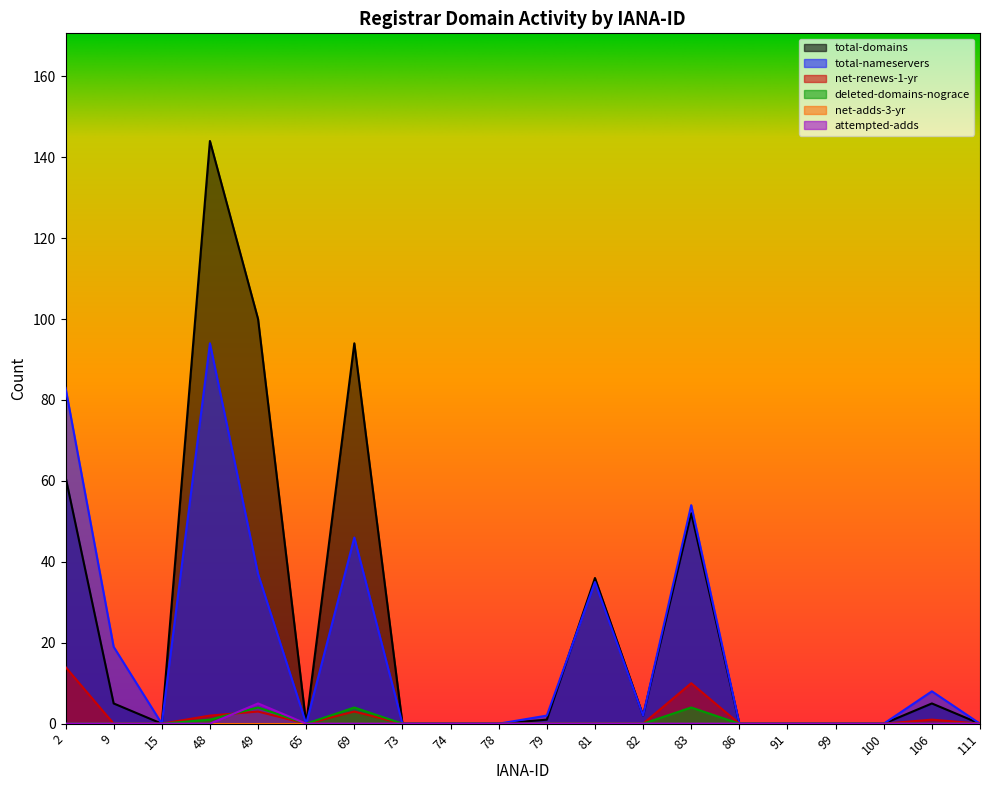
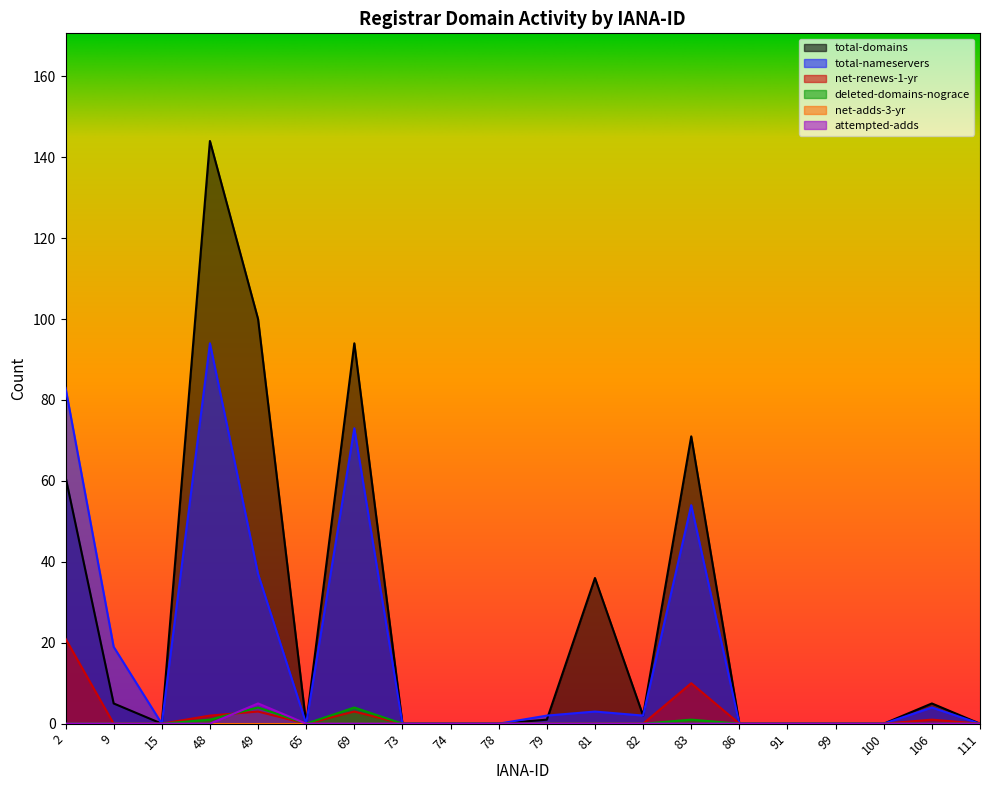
net-renews-1-yr, 2: 14 -> 21
total-nameservers, 69: 46 -> 73
total-nameservers, 81: 35 -> 3
total-domains, 83: 52 -> 71
deleted-domains-nograce, 83: 4 -> 1
total-nameservers, 106: 8 -> 4
